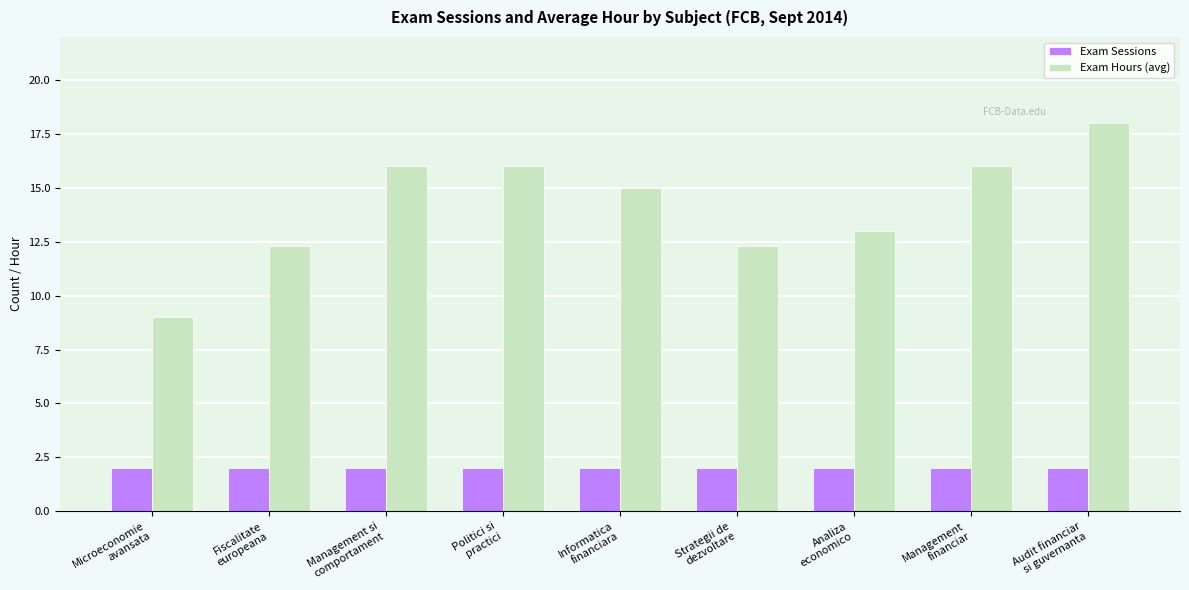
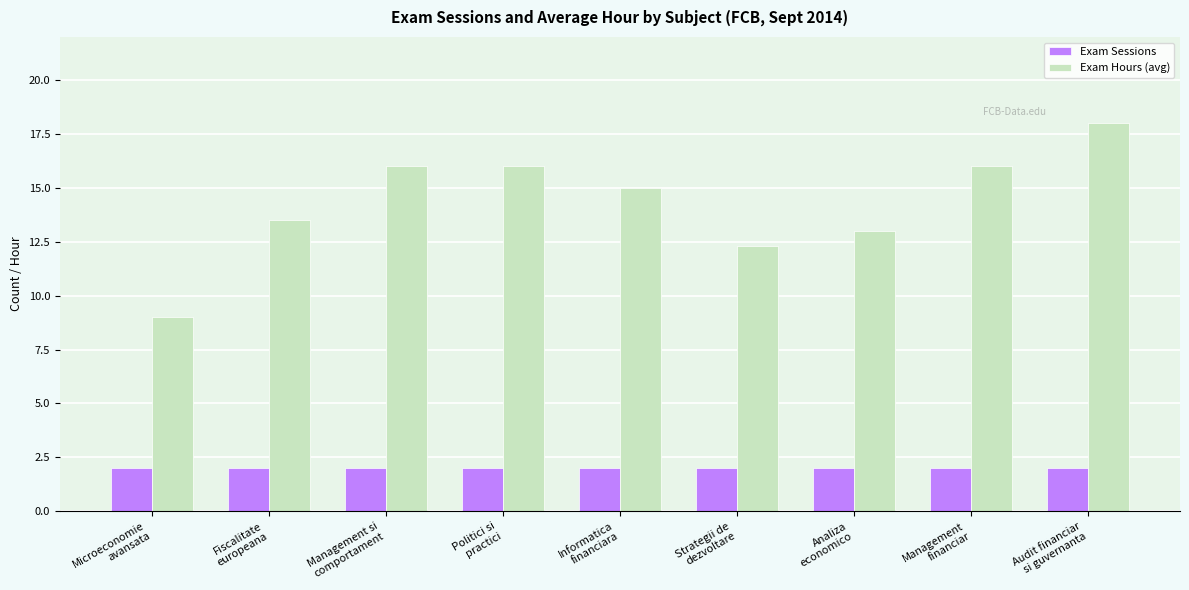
Exam Hours (avg), Fiscalitate europeana: 12.3 -> 13.5
